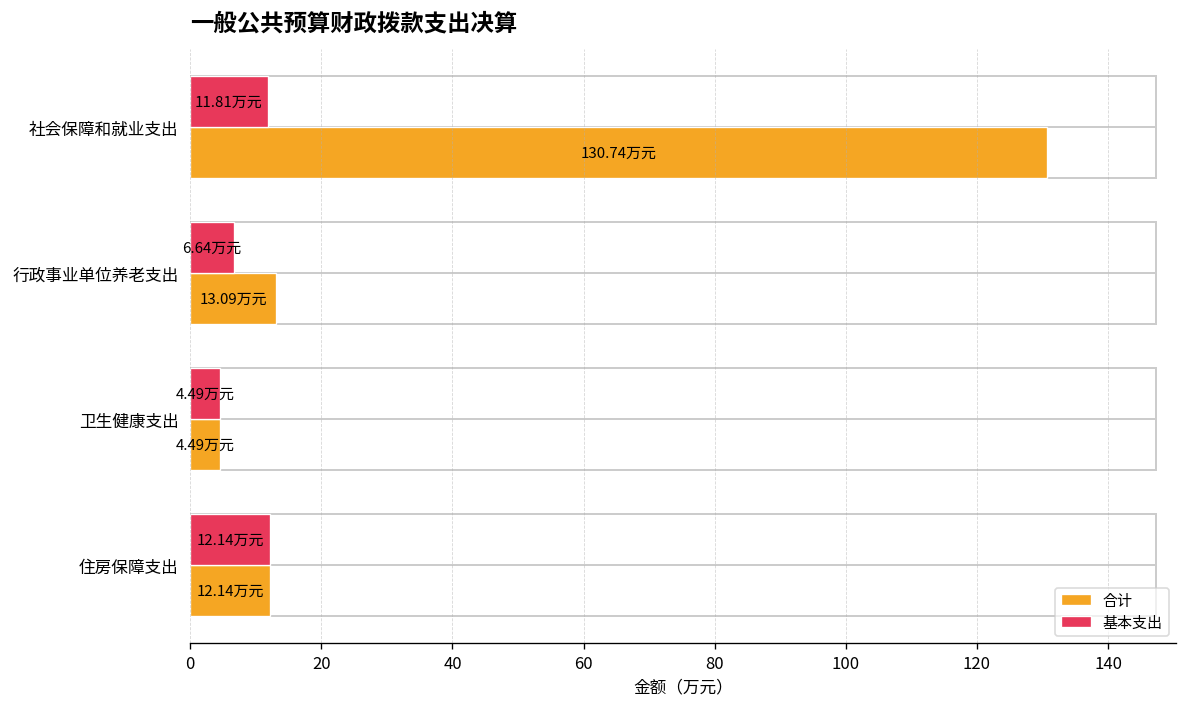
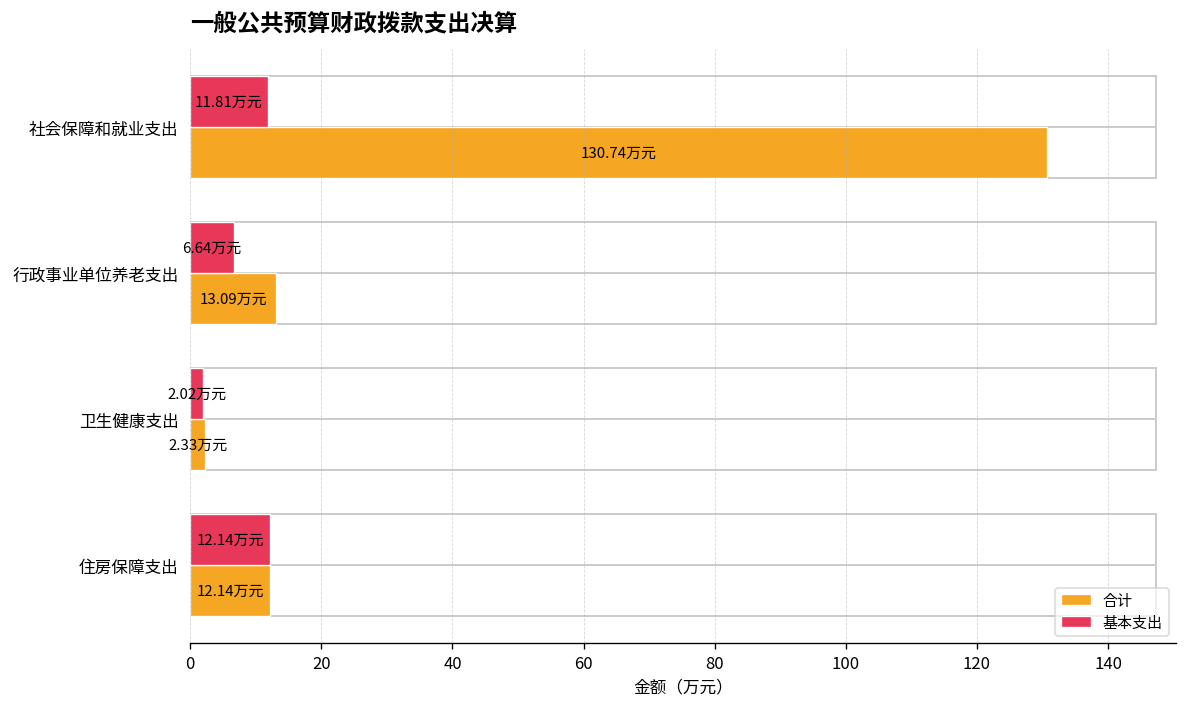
基本支出, 卫生健康支出: 4.49 -> 2.02
合计, 卫生健康支出: 4.49 -> 2.33
